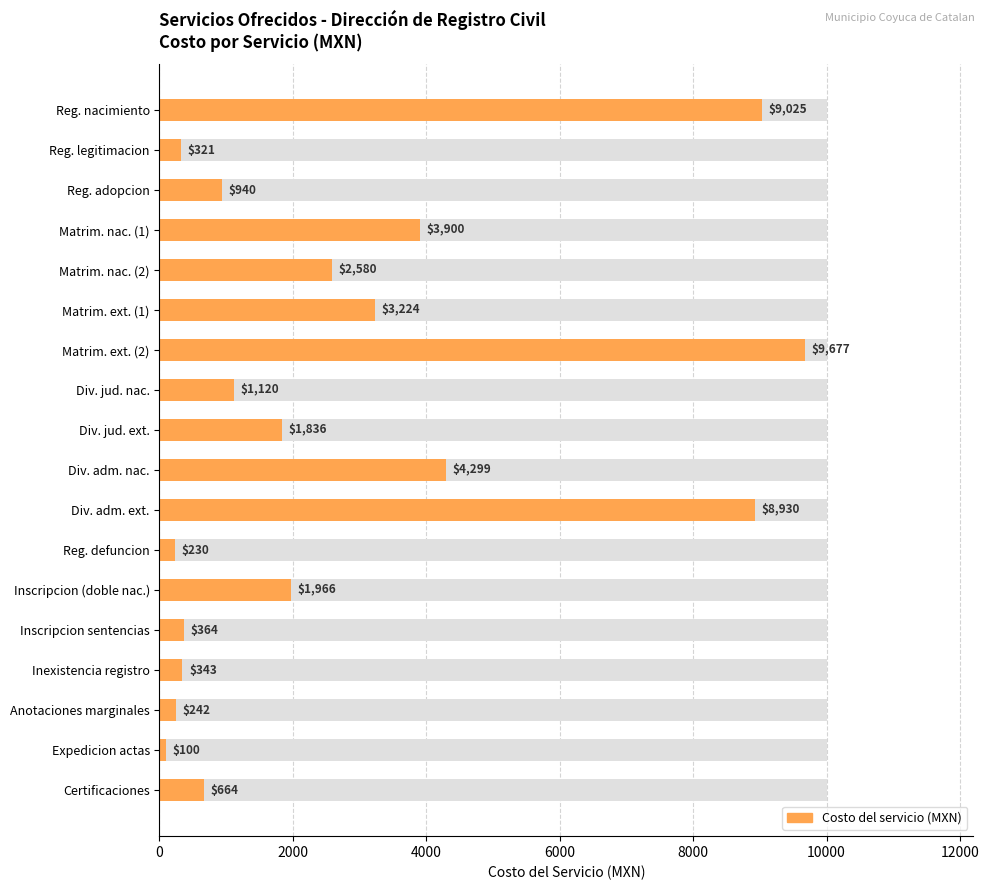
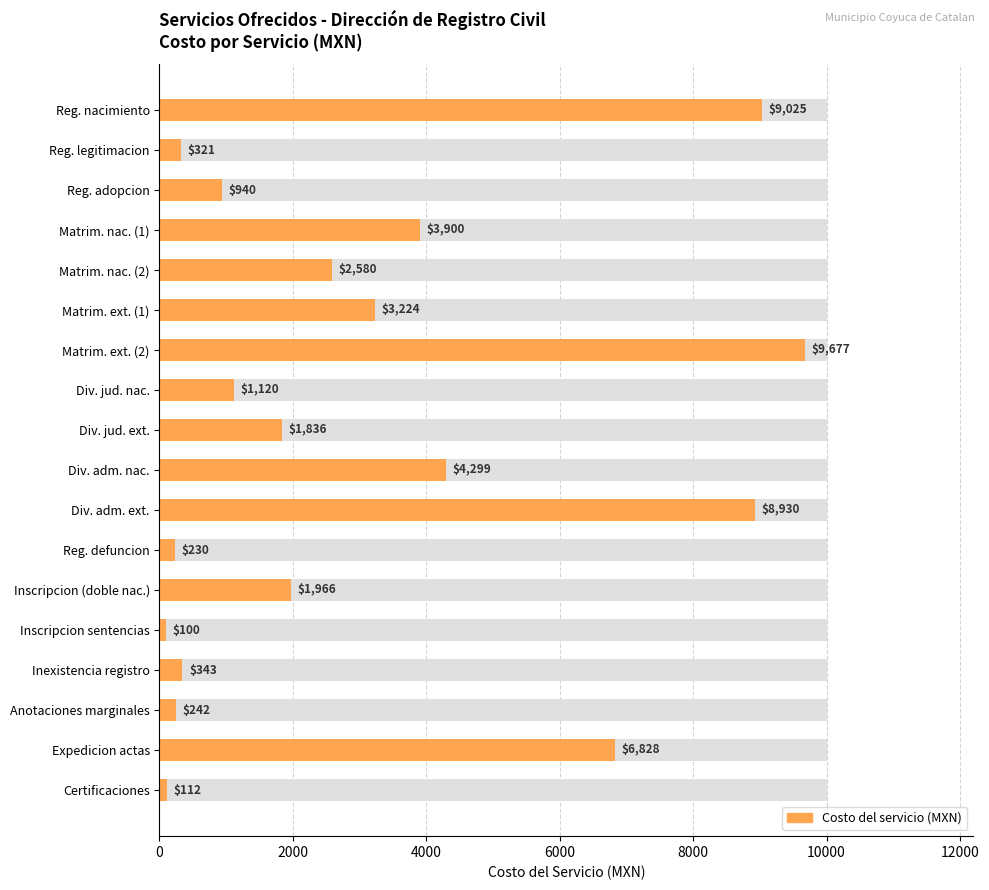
Costo del servicio (MXN), Inscripcion sentencias: $364 -> $100
Costo del servicio (MXN), Expedicion actas: $100 -> $6,828
Costo del servicio (MXN), Certificaciones: $664 -> $112
